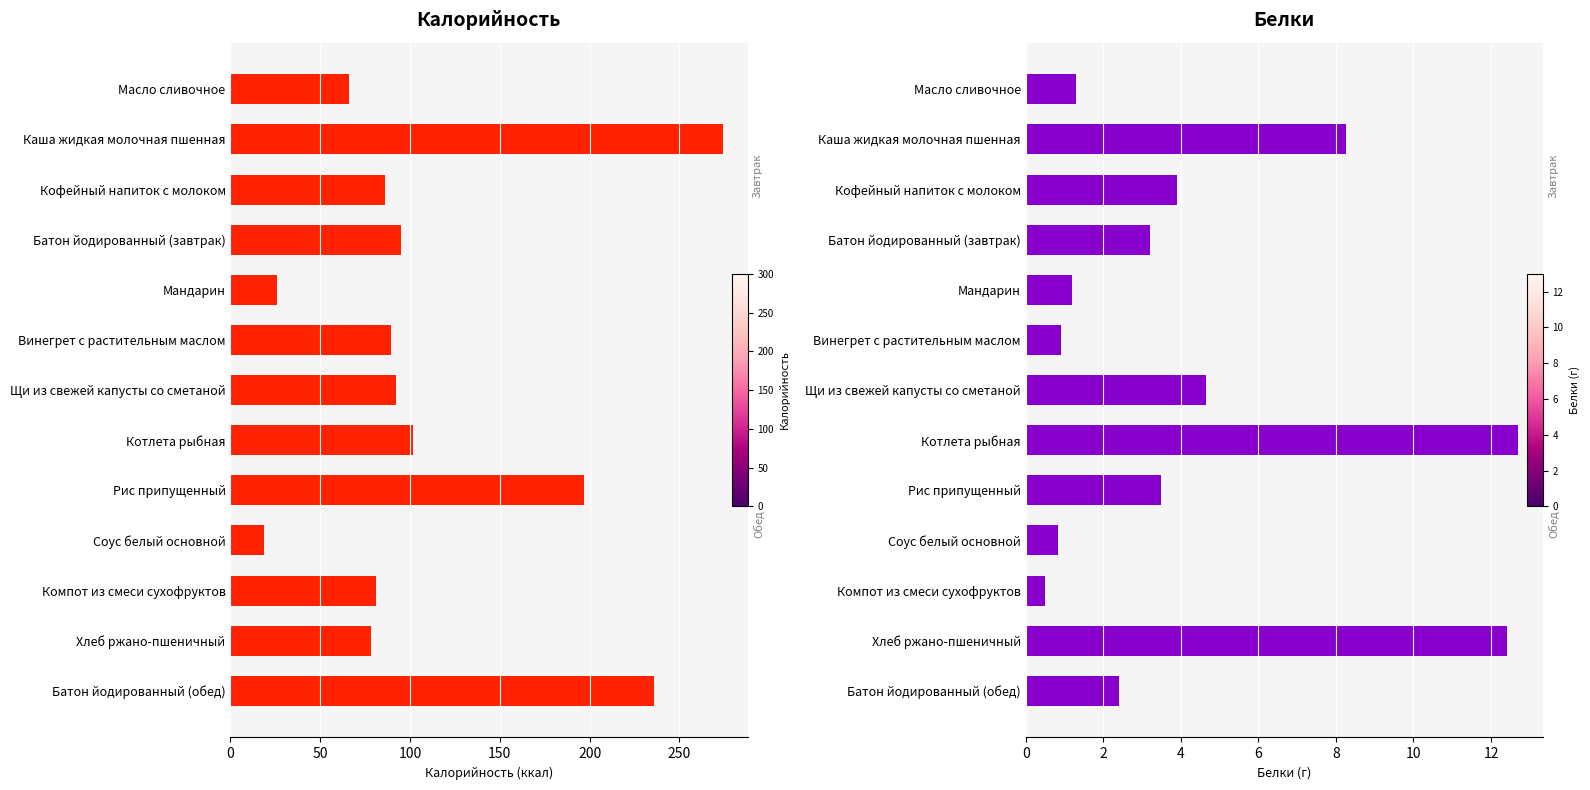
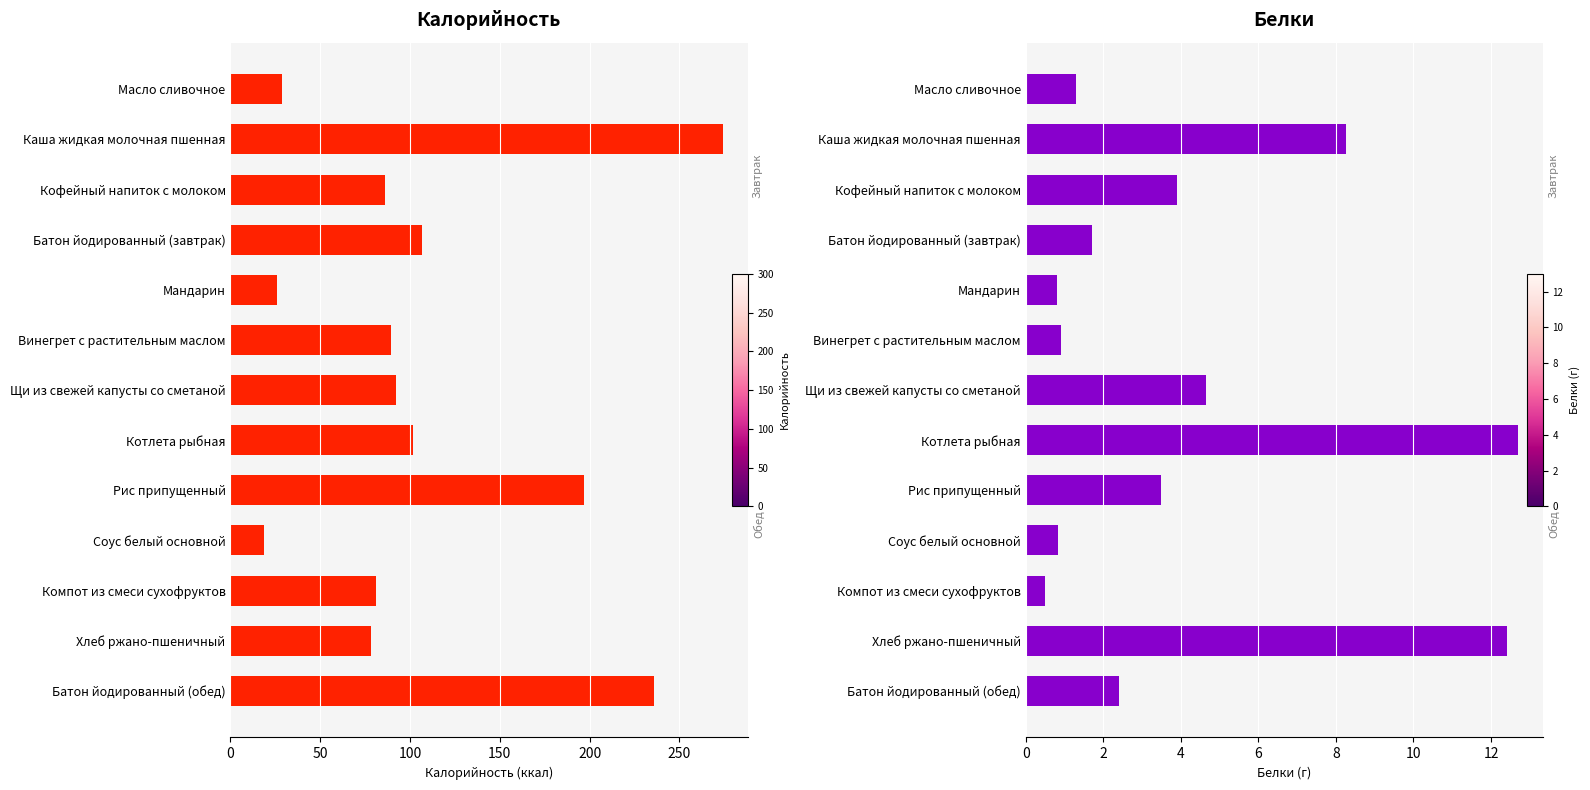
Калорийность, Масло сливочное: 66 -> 29
Калорийность, Батон йодированный (завтрак): 95 -> 107
Белки, Батон йодированный (завтрак): 3.2 -> 1.7
Белки, Мандарин: 1.2 -> 0.8
